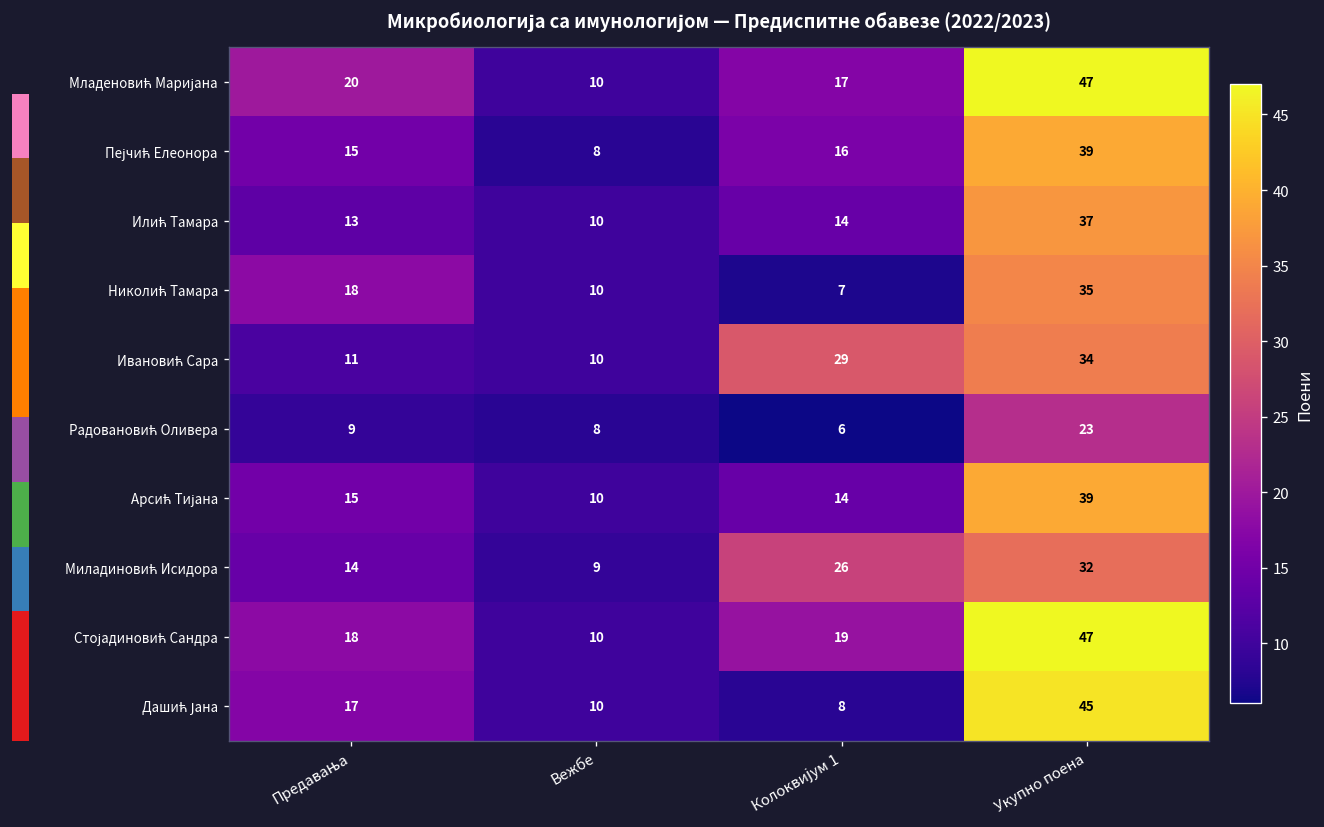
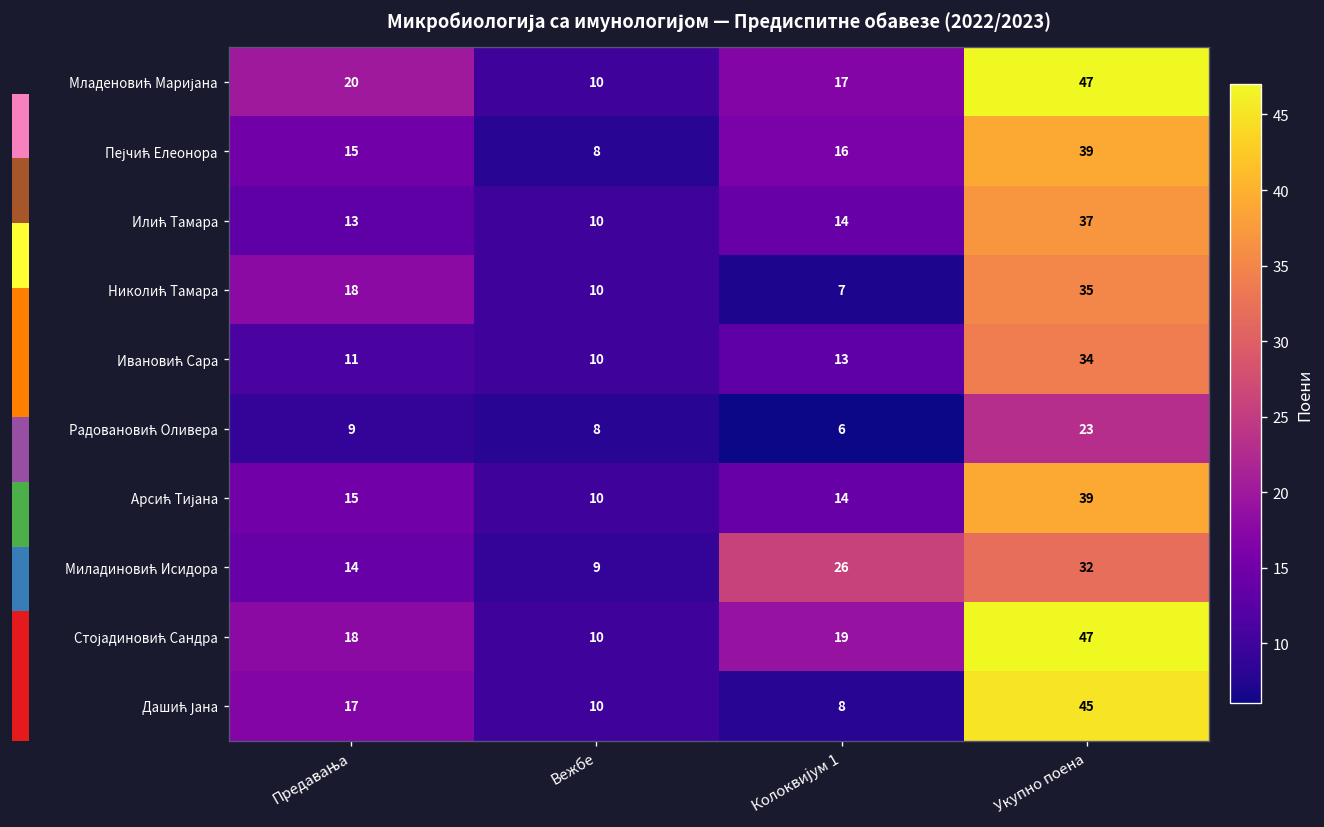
Ивановић Сара, Колоквијум 1: 29 -> 13
